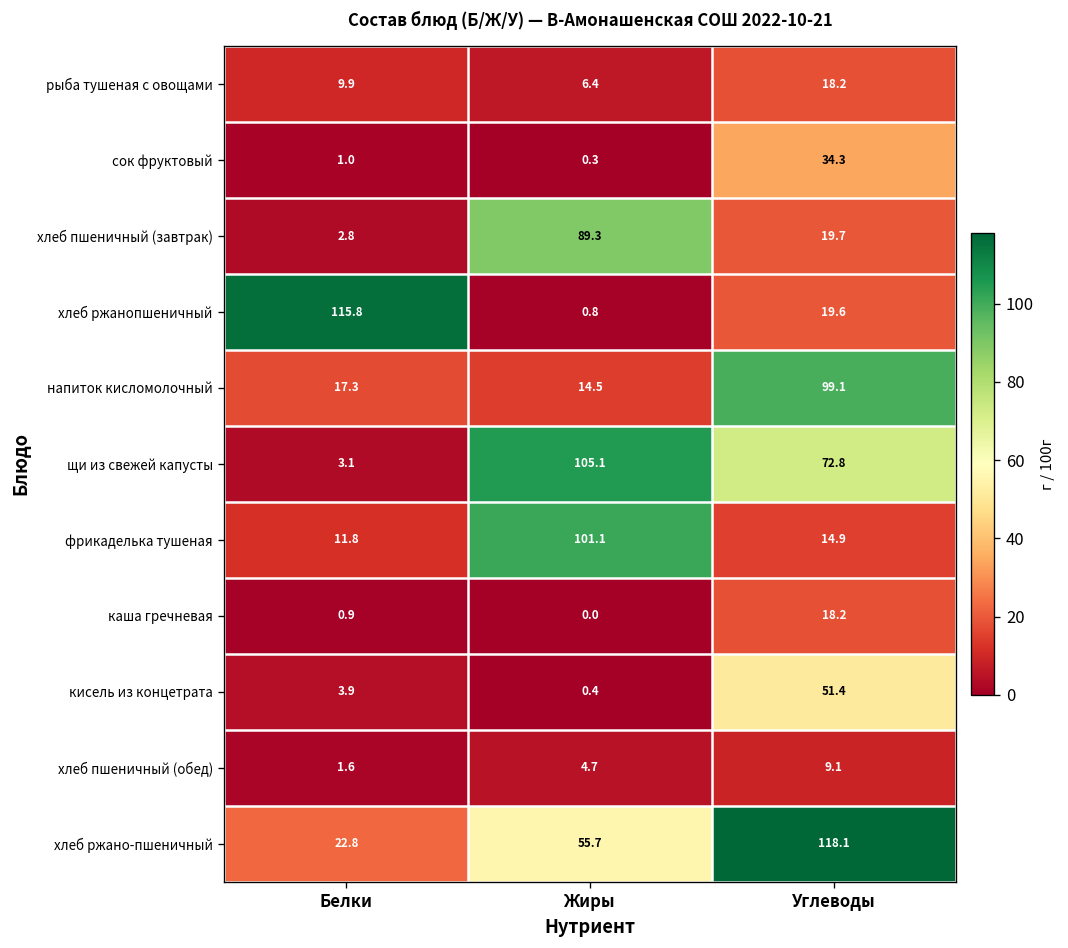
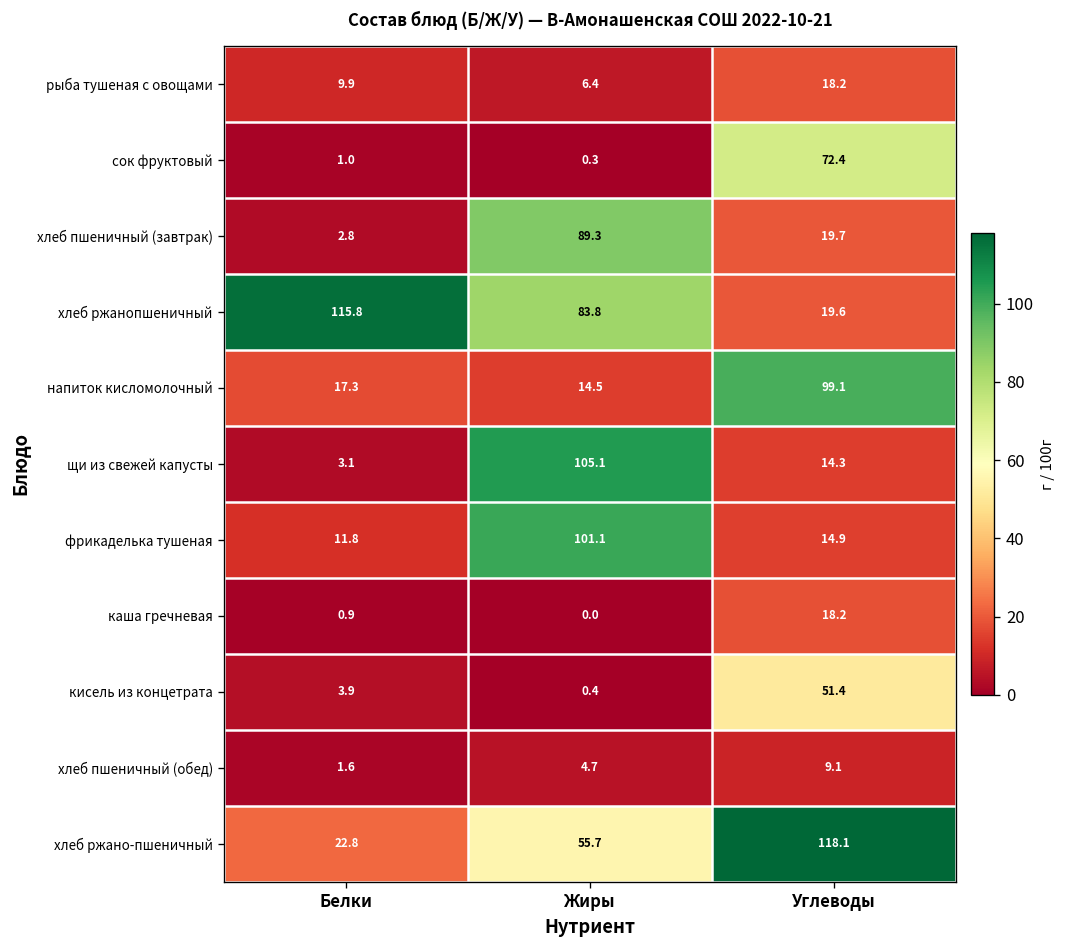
сок фруктовый, Углеводы: 34.3 -> 72.4
хлеб ржанопшеничный, Жиры: 0.8 -> 83.8
щи из свежей капусты, Углеводы: 72.8 -> 14.3
